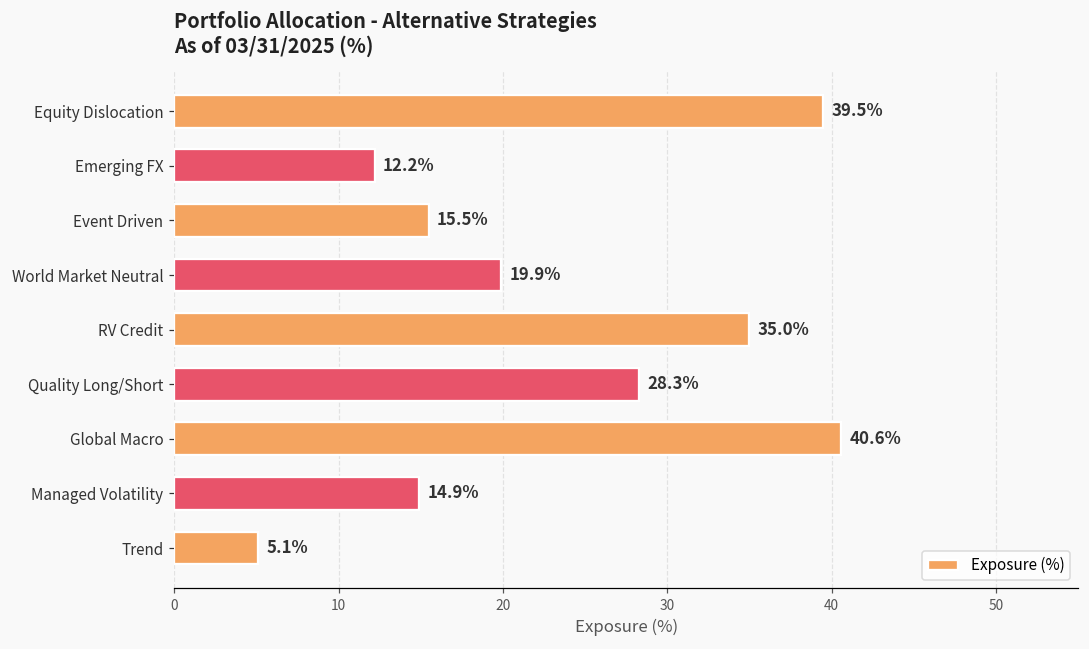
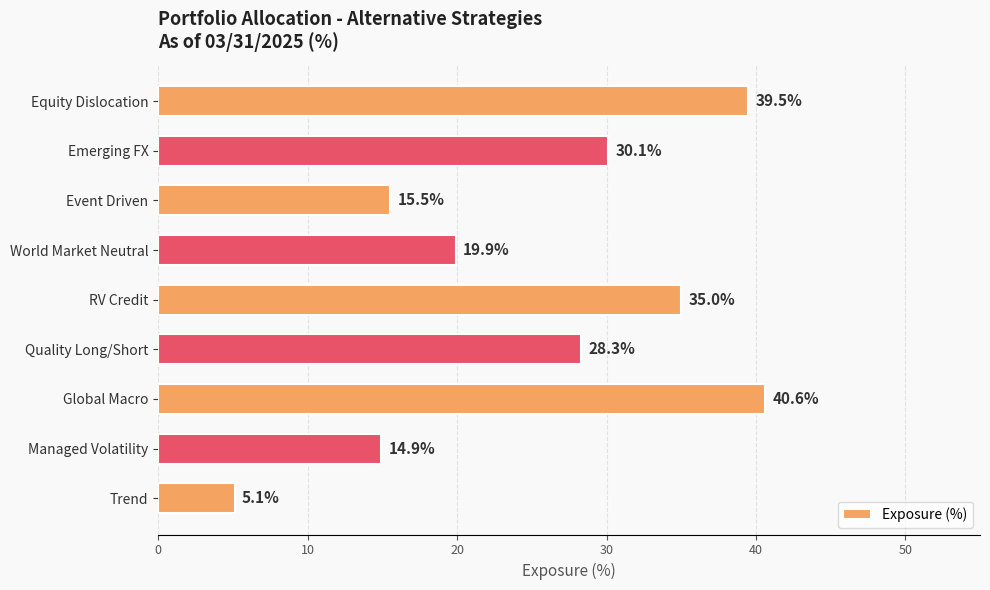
Emerging FX: 12.2% -> 30.1%
